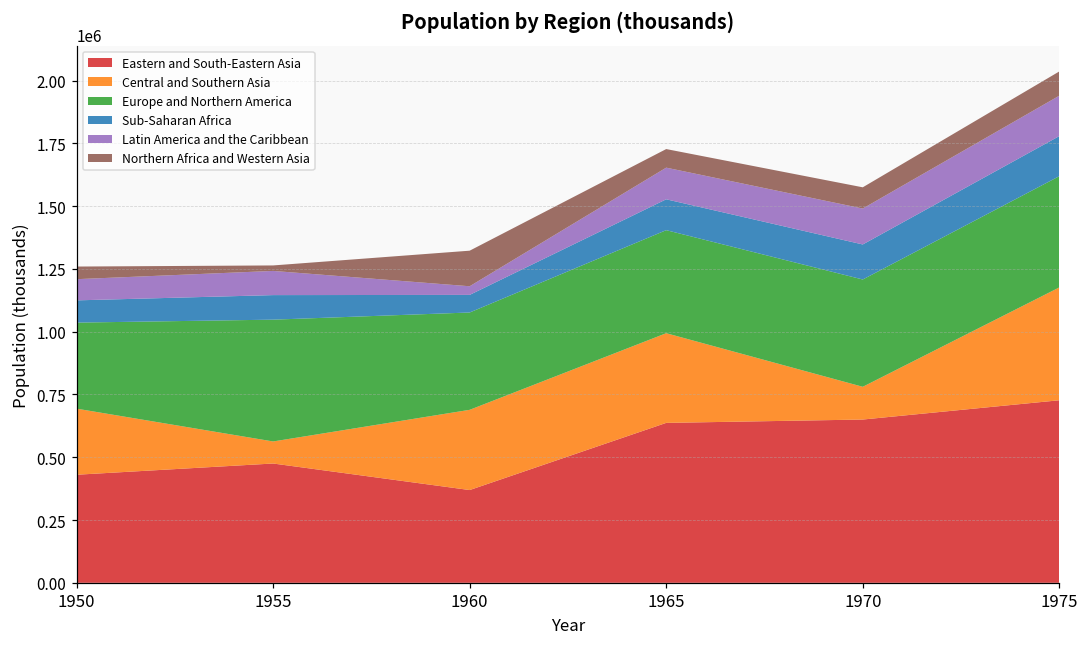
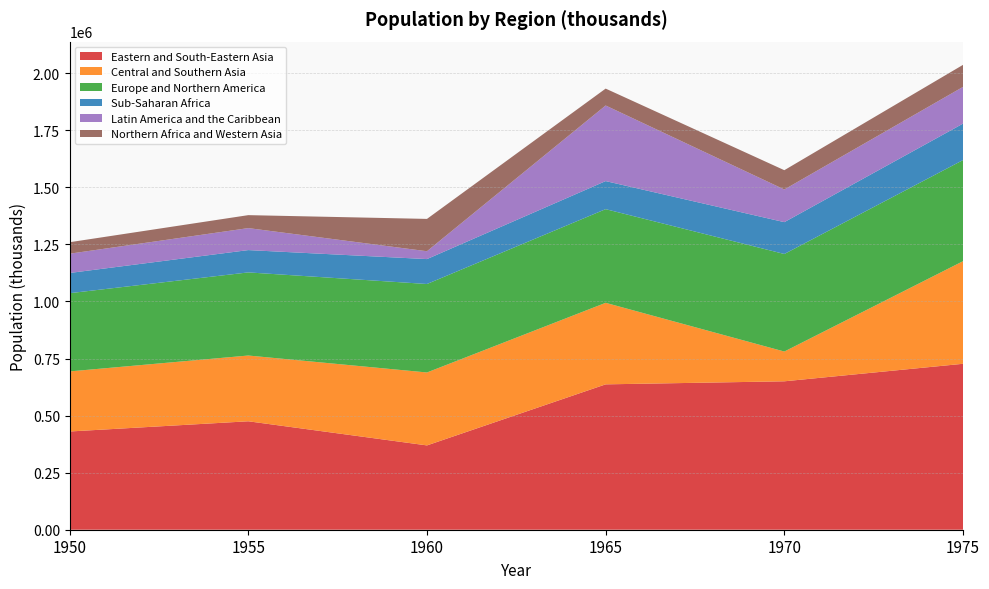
Central and Southern Asia, 1955: 90000 -> 290000
Europe and Northern America, 1955: 490000 -> 360000
Northern Africa and Western Asia, 1955: 20000 -> 60000
Sub-Saharan Africa, 1960: 70000 -> 110000
Latin America and the Caribbean, 1965: 130000 -> 330000
